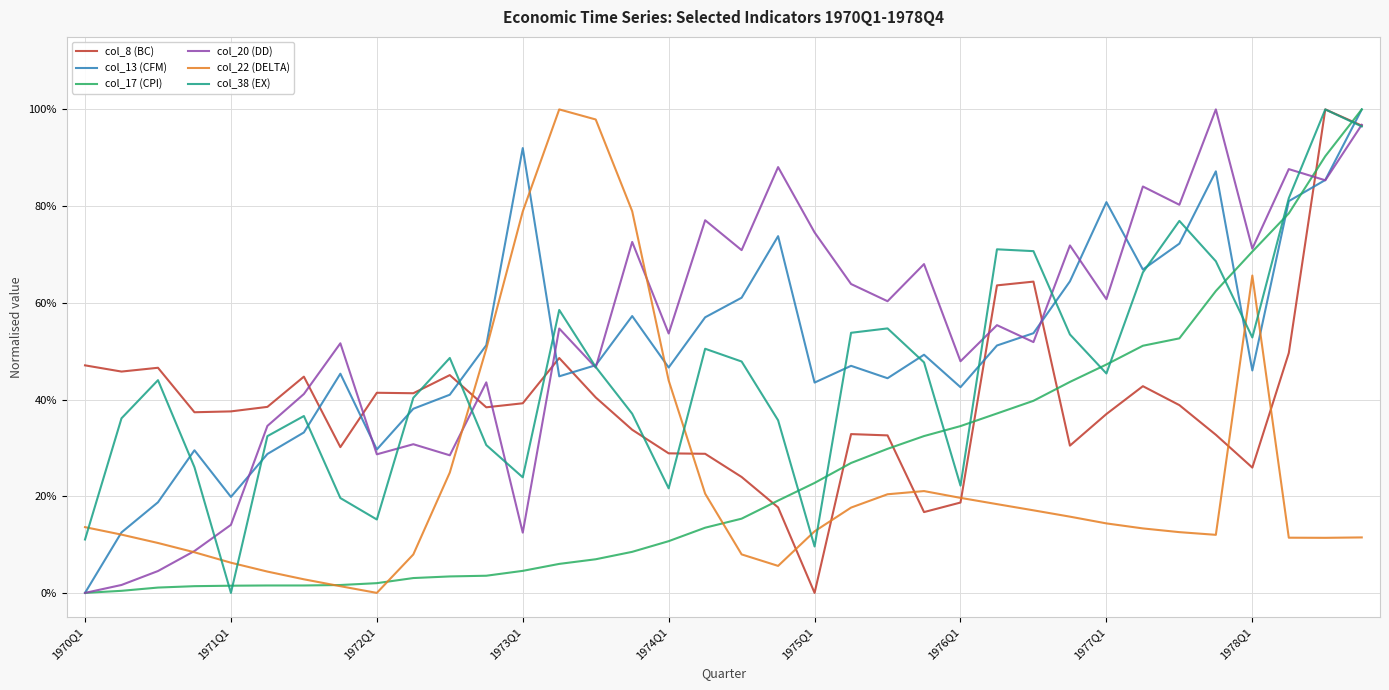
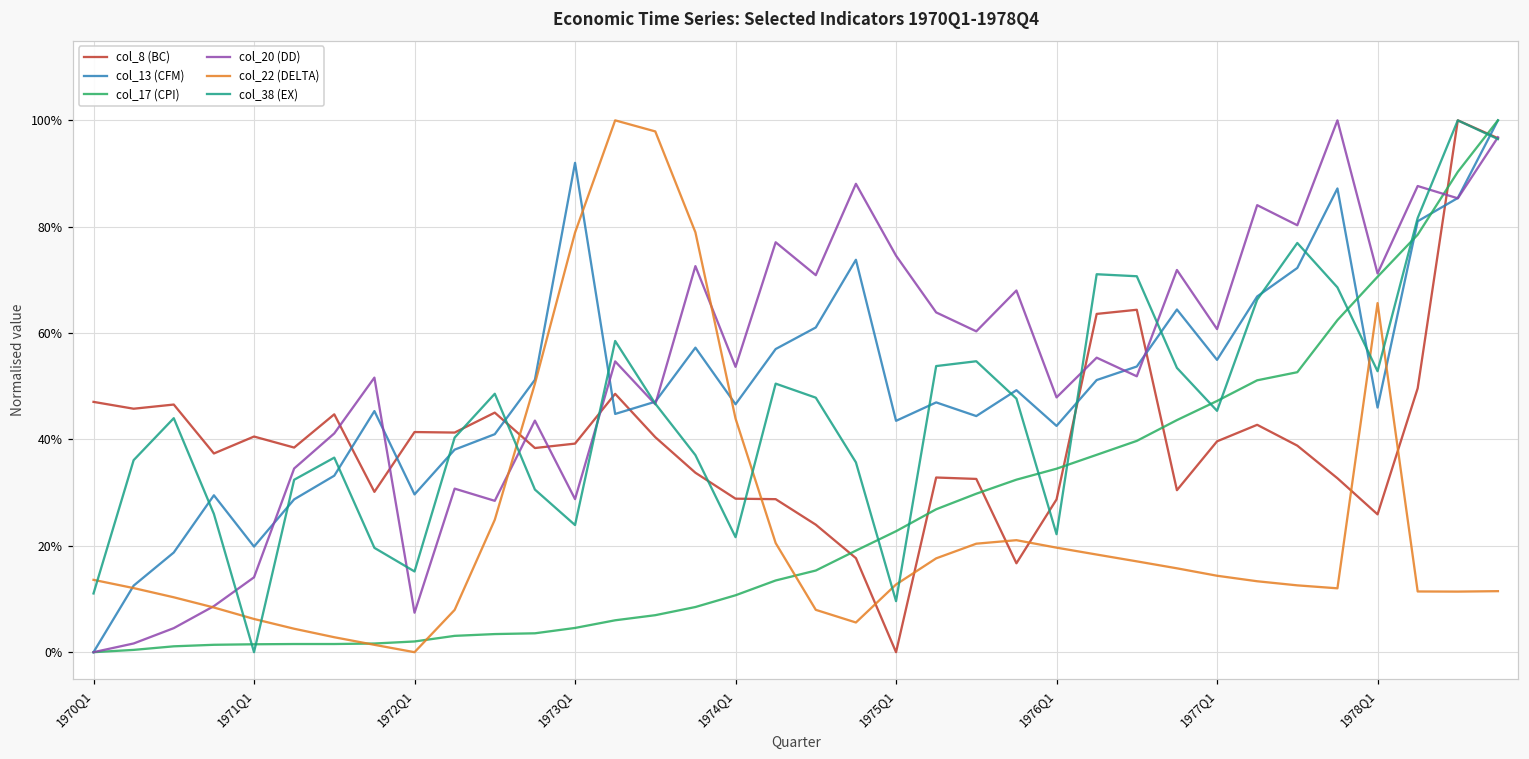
col_8 (BC), 1971Q1: 38% -> 41%
col_20 (DD), 1972Q1: 29% -> 7%
col_20 (DD), 1973Q1: 12% -> 29%
col_8 (BC), 1976Q1: 19% -> 29%
col_8 (BC), 1977Q1: 37% -> 40%
col_13 (CFM), 1977Q1: 81% -> 55%
